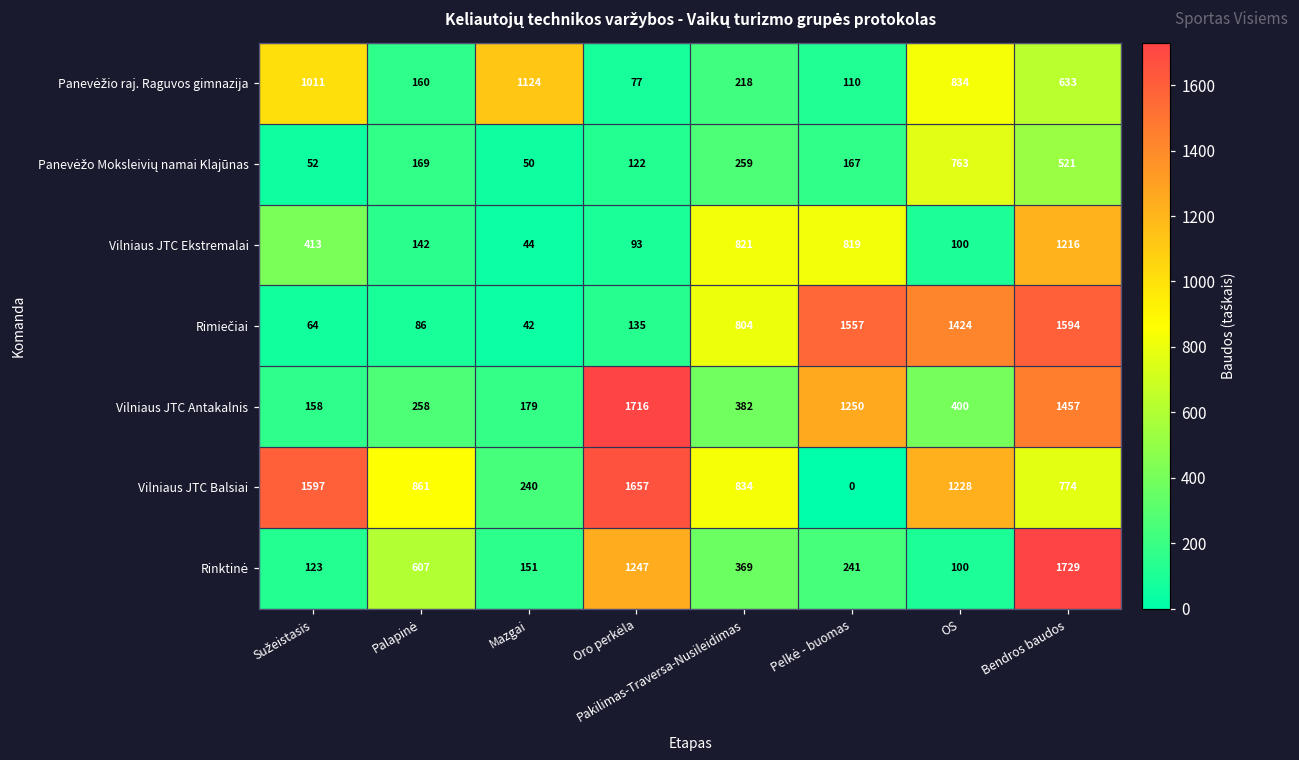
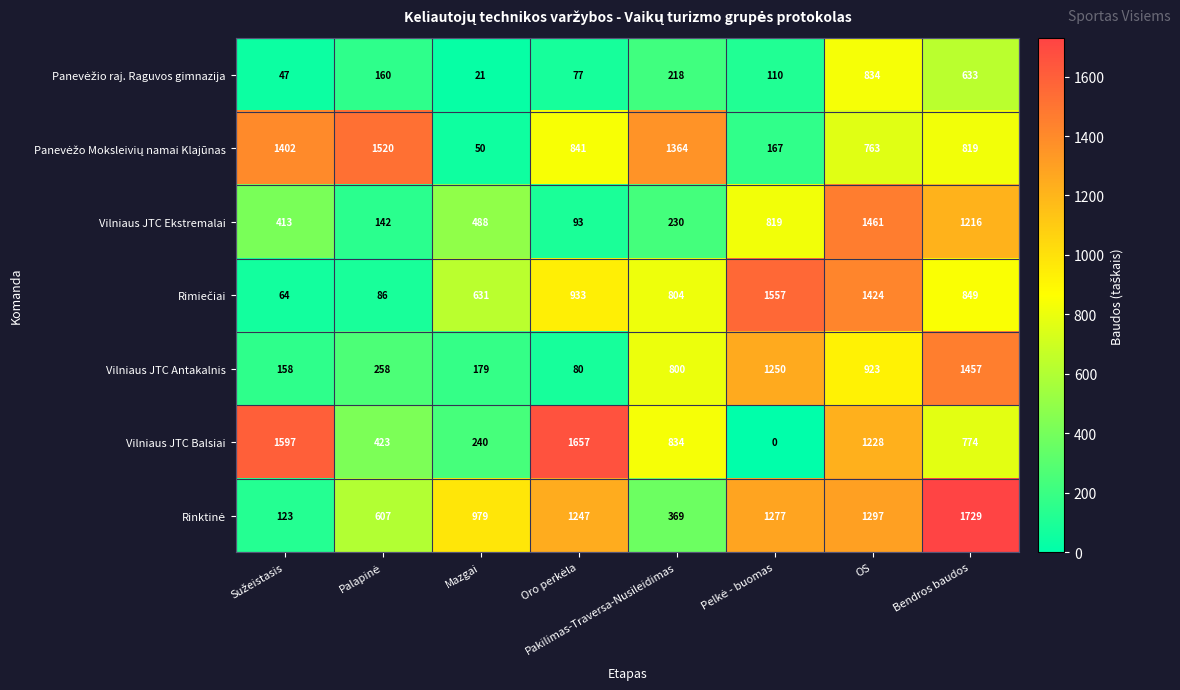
Panevėžio raj. Raguvos gimnazija, Sužeistasis: 1011 -> 47
Panevėžio raj. Raguvos gimnazija, Mazgai: 1124 -> 21
Panevėžo Moksleivių namai Klajūnas, Sužeistasis: 52 -> 1402
Panevėžo Moksleivių namai Klajūnas, Palapinė: 169 -> 1520
Panevėžo Moksleivių namai Klajūnas, Oro perkėla: 122 -> 841
Panevėžo Moksleivių namai Klajūnas, Pakilimas-Traversa-Nusileidimas: 259 -> 1364
Panevėžo Moksleivių namai Klajūnas, Bendros baudos: 521 -> 819
Vilniaus JTC Ekstremalai, Mazgai: 44 -> 488
Vilniaus JTC Ekstremalai, Pakilimas-Traversa-Nusileidimas: 821 -> 230
Vilniaus JTC Ekstremalai, OS: 100 -> 1461
Rimiečiai, Mazgai: 42 -> 631
Rimiečiai, Oro perkėla: 135 -> 933
Rimiečiai, Bendros baudos: 1594 -> 849
Vilniaus JTC Antakalnis, Oro perkėla: 1716 -> 80
Vilniaus JTC Antakalnis, Pakilimas-Traversa-Nusileidimas: 382 -> 800
Vilniaus JTC Antakalnis, OS: 400 -> 923
Vilniaus JTC Balsiai, Palapinė: 861 -> 423
Rinktinė, Mazgai: 151 -> 979
Rinktinė, Pelkė - buomas: 241 -> 1277
Rinktinė, OS: 100 -> 1297
